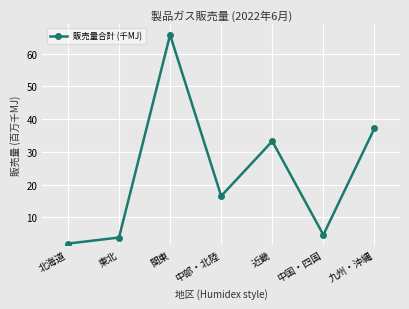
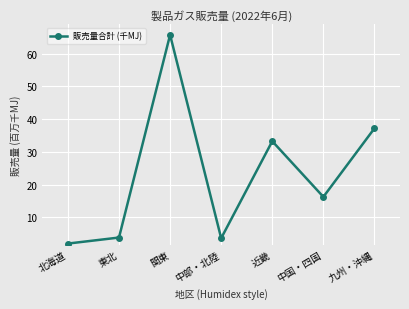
中部・北陸: 17 -> 4
中国・四国: 5 -> 16
